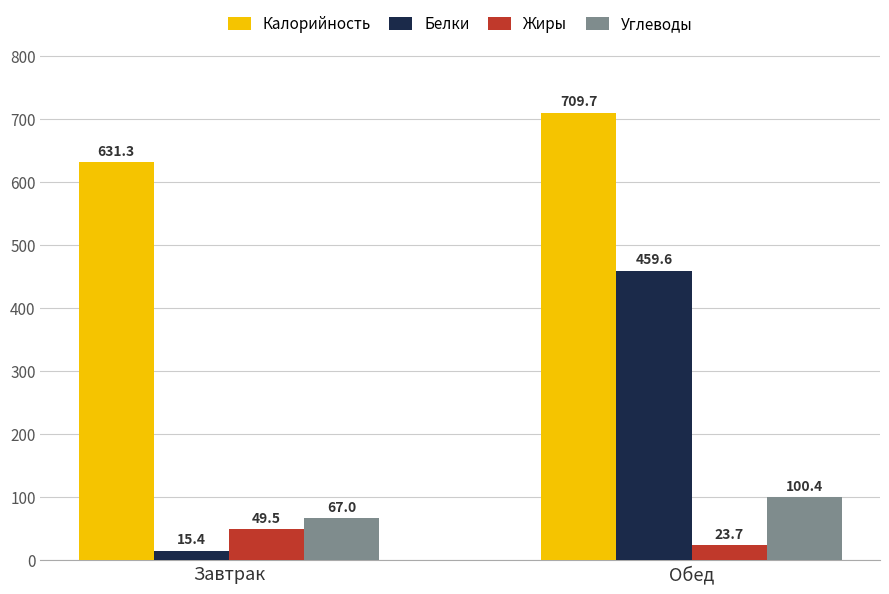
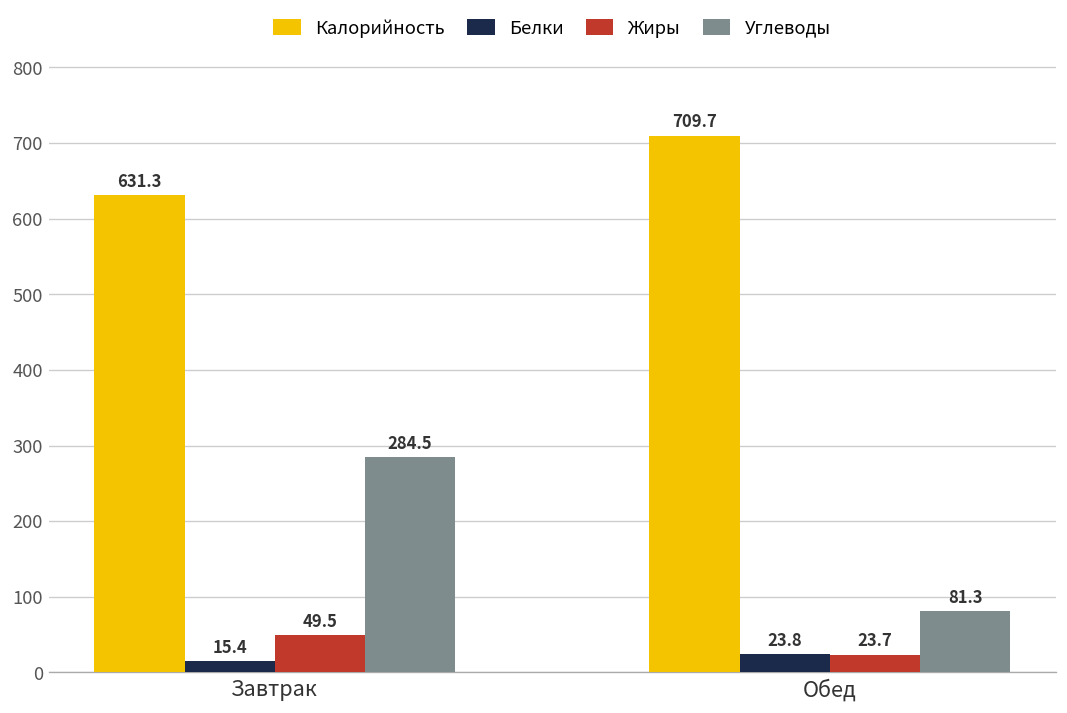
Углеводы, Завтрак: 67.0 -> 284.5
Белки, Обед: 459.6 -> 23.8
Углеводы, Обед: 100.4 -> 81.3
